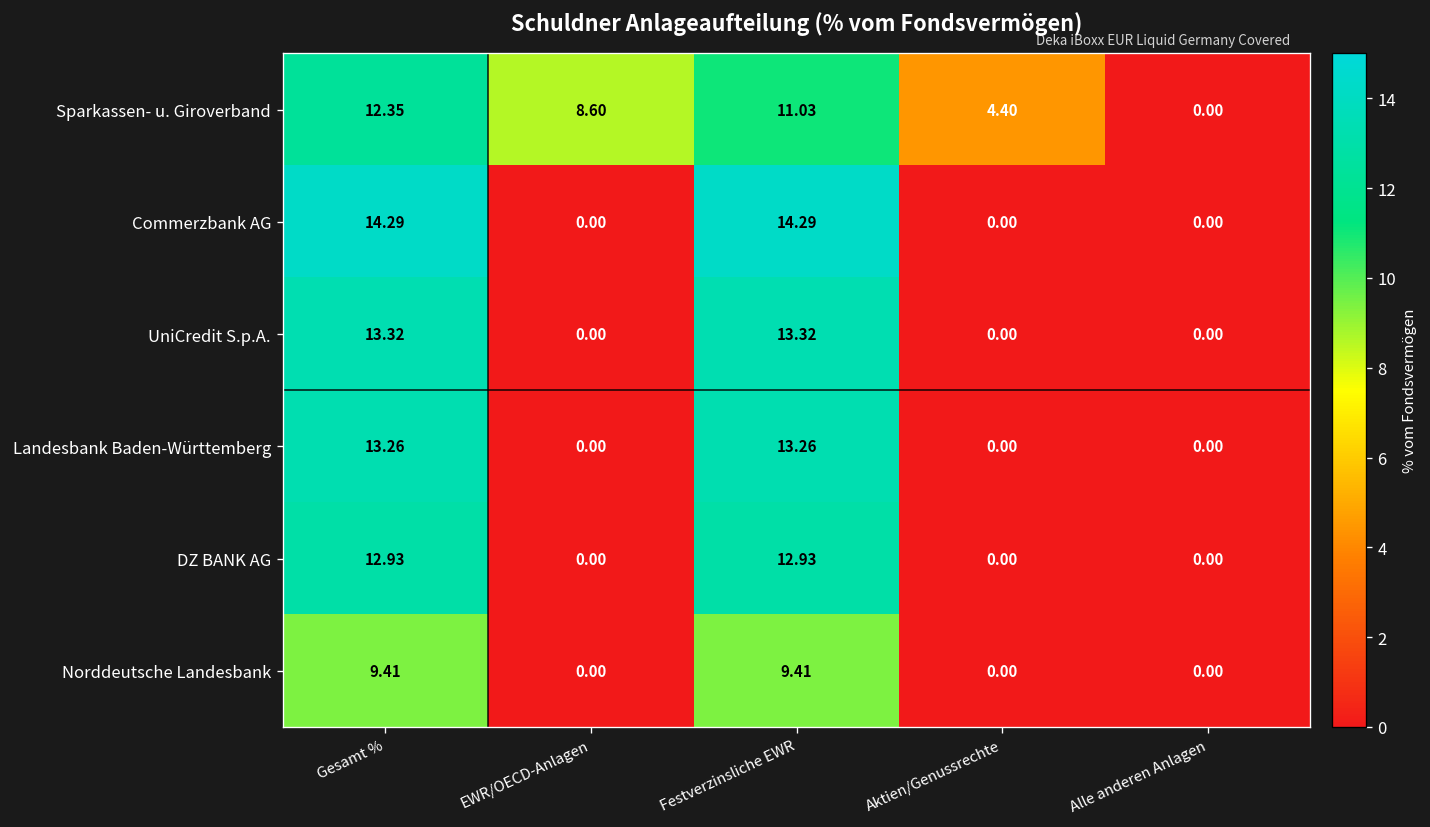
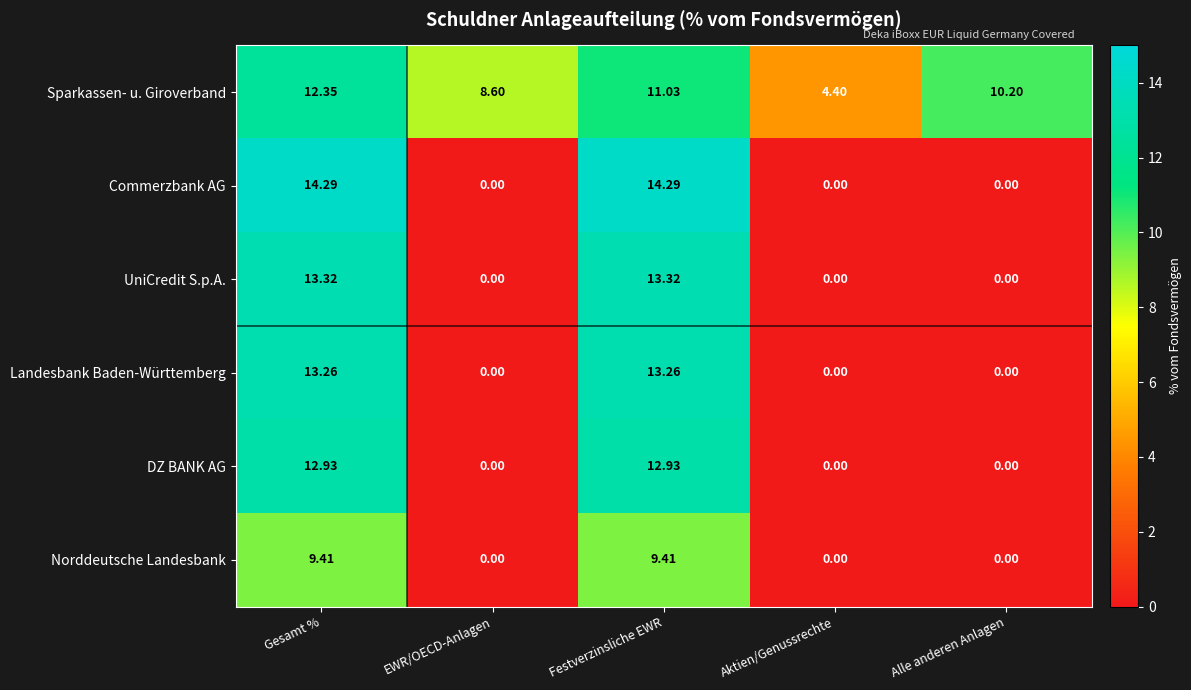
Sparkassen- u. Giroverband, Alle anderen Anlagen: 0.00 -> 10.20
